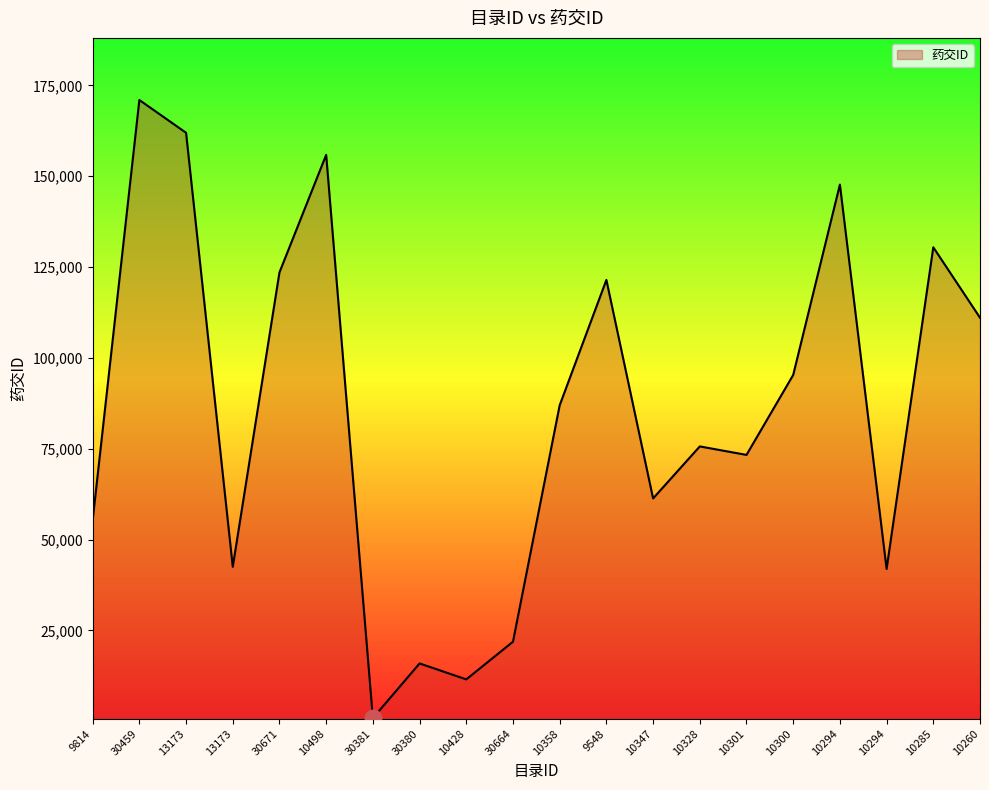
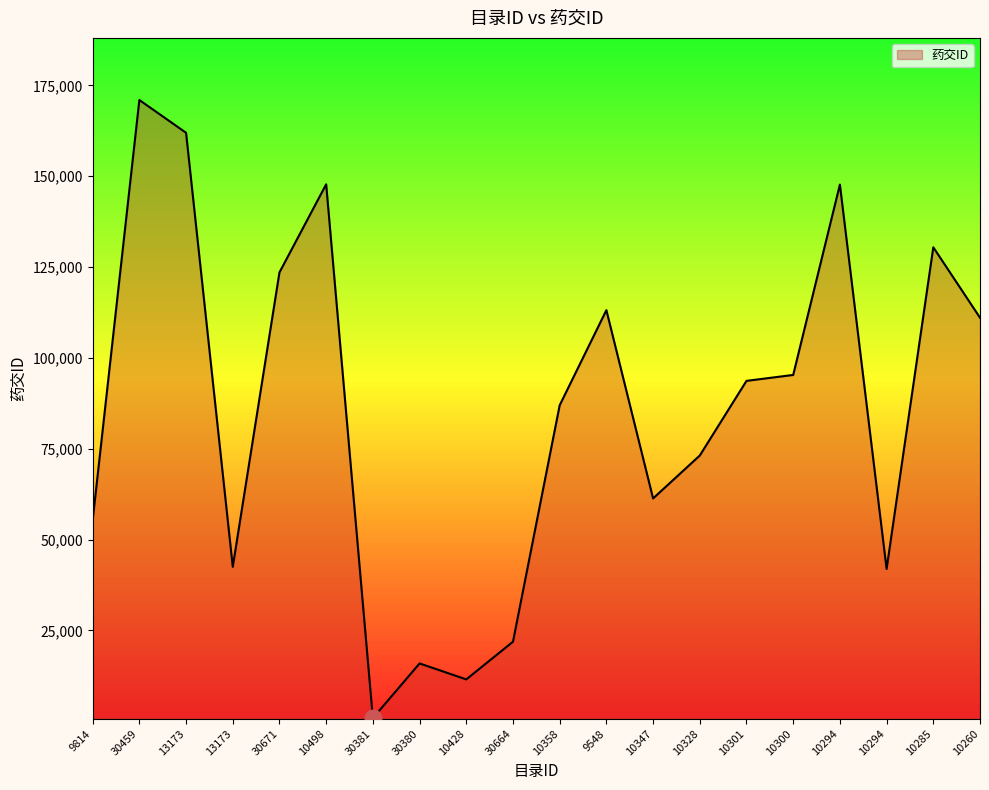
药交ID, 10498: 156,000 -> 148,000
药交ID, 9548: 121,000 -> 113,000
药交ID, 10328: 76,000 -> 73,000
药交ID, 10301: 73,000 -> 94,000
